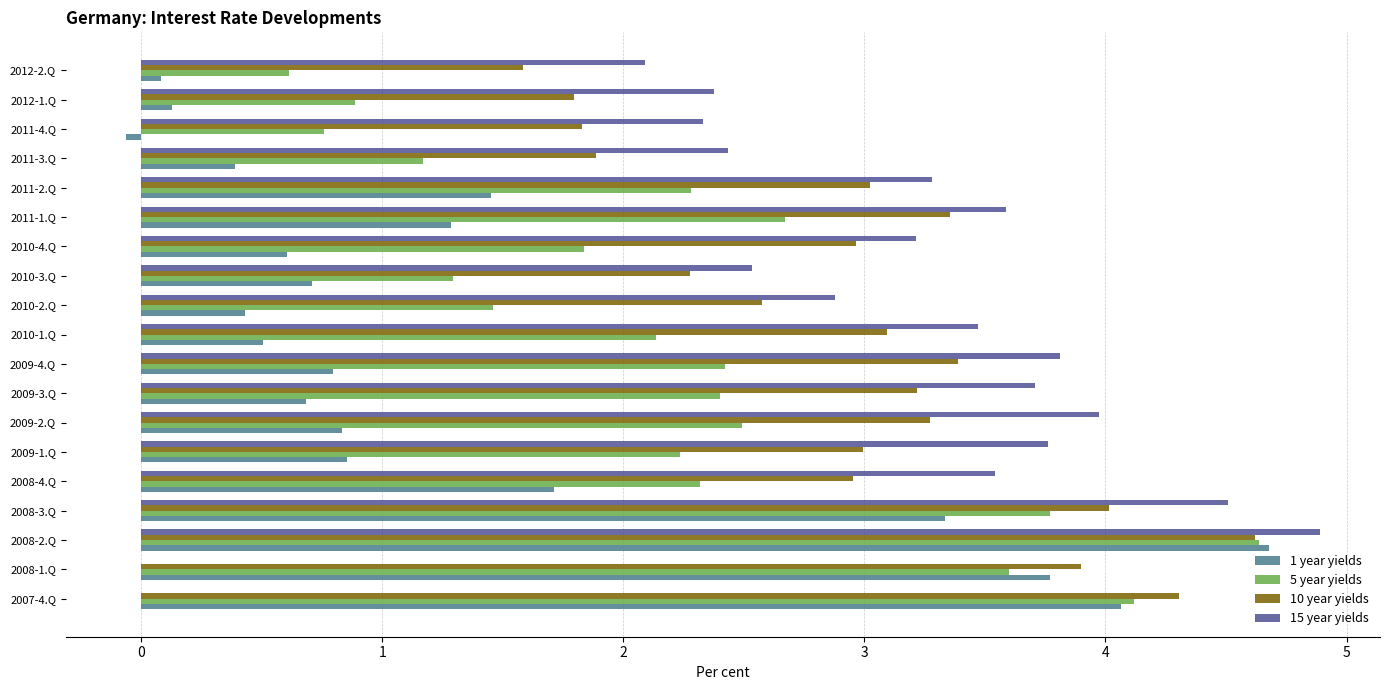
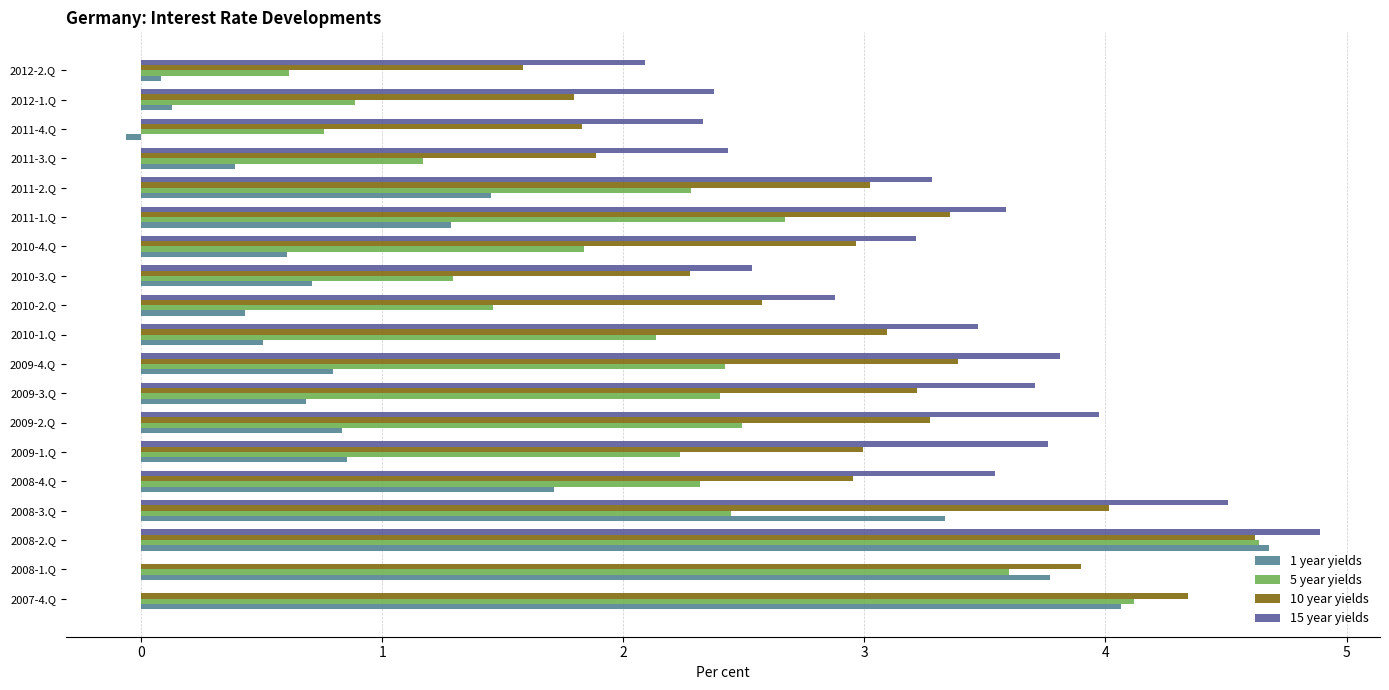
5 year yields, 2008-3.Q: 3.77 -> 2.45
10 year yields, 2007-4.Q: 4.31 -> 4.34
